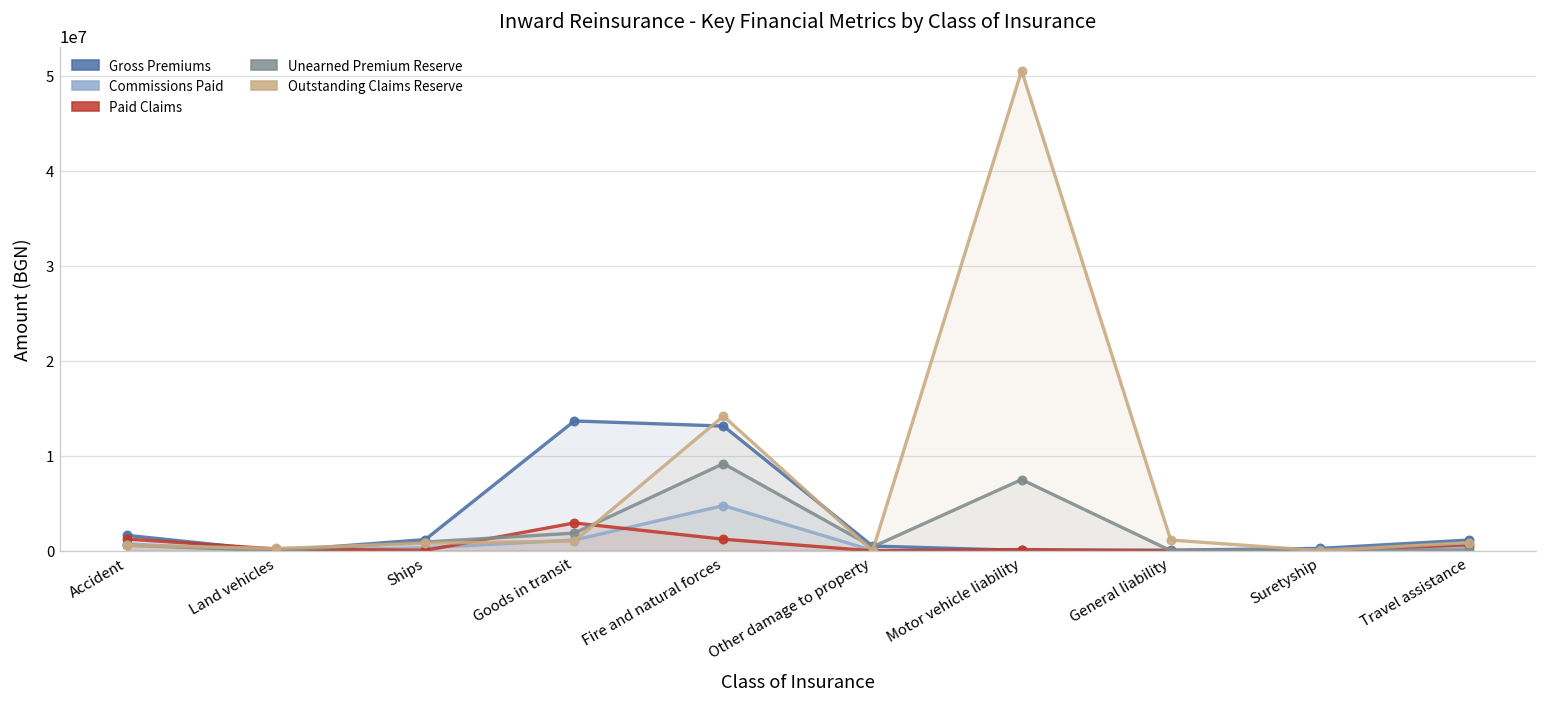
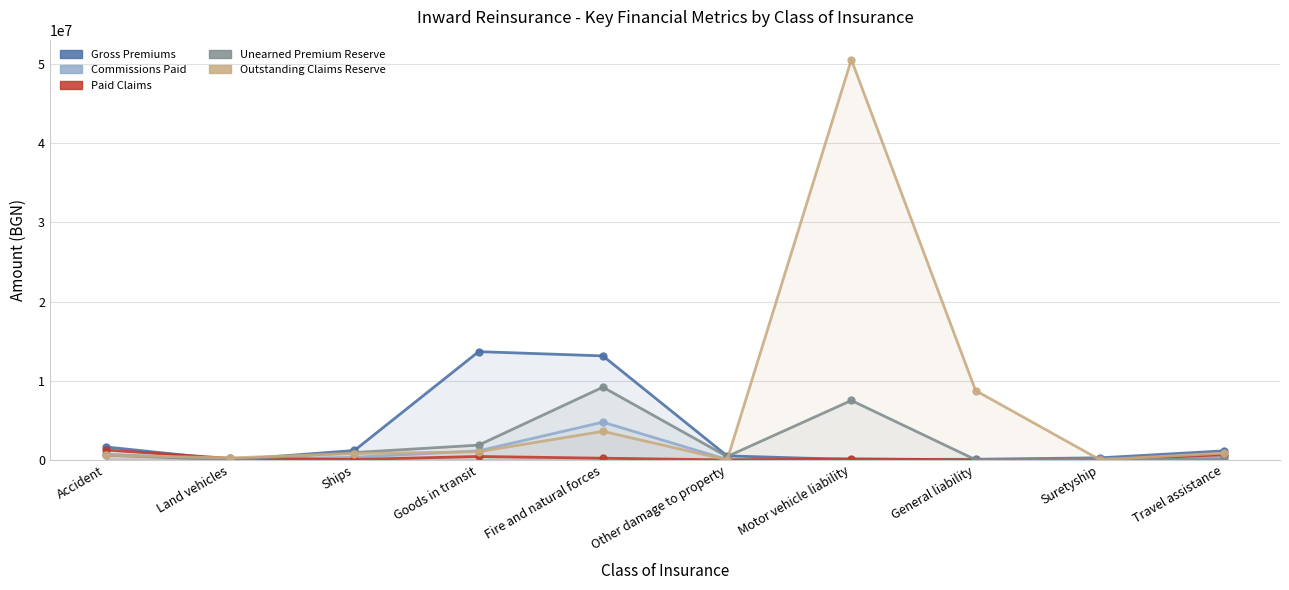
Paid Claims, Goods in transit: 3000000 -> 0
Paid Claims, Fire and natural forces: 1000000 -> 0
Outstanding Claims Reserve, Fire and natural forces: 14000000 -> 4000000
Outstanding Claims Reserve, General liability: 1000000 -> 9000000
